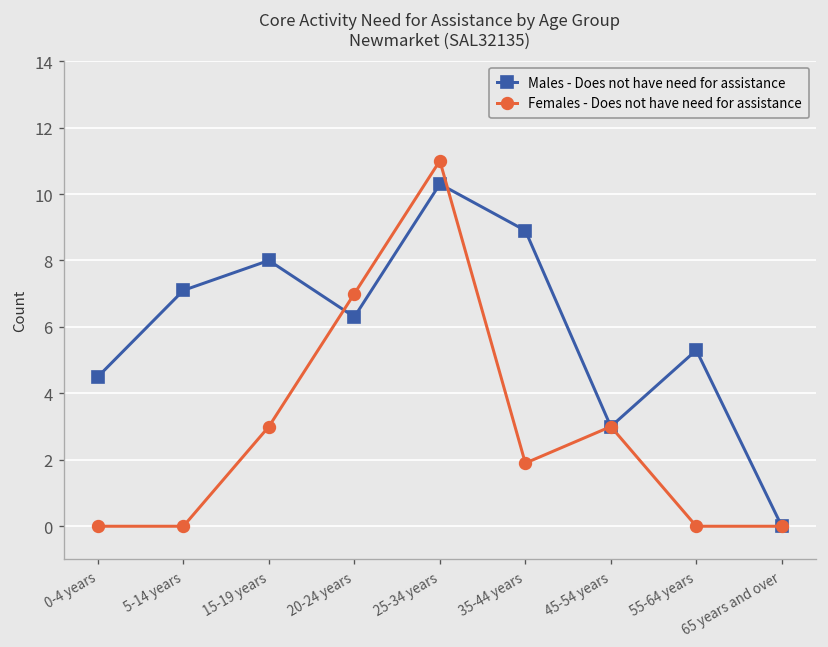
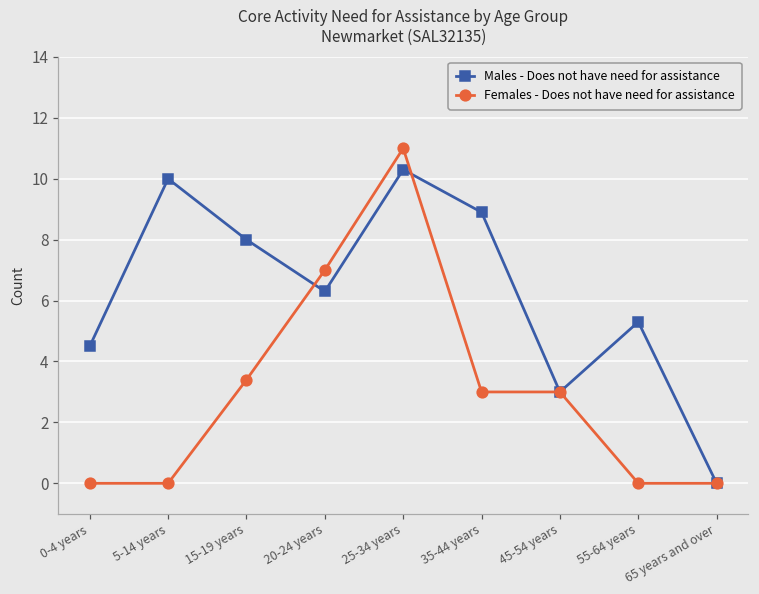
Males - Does not have need for assistance, 5-14 years: 7.1 -> 10.0
Females - Does not have need for assistance, 15-19 years: 3.0 -> 3.4
Females - Does not have need for assistance, 35-44 years: 1.9 -> 3.0
